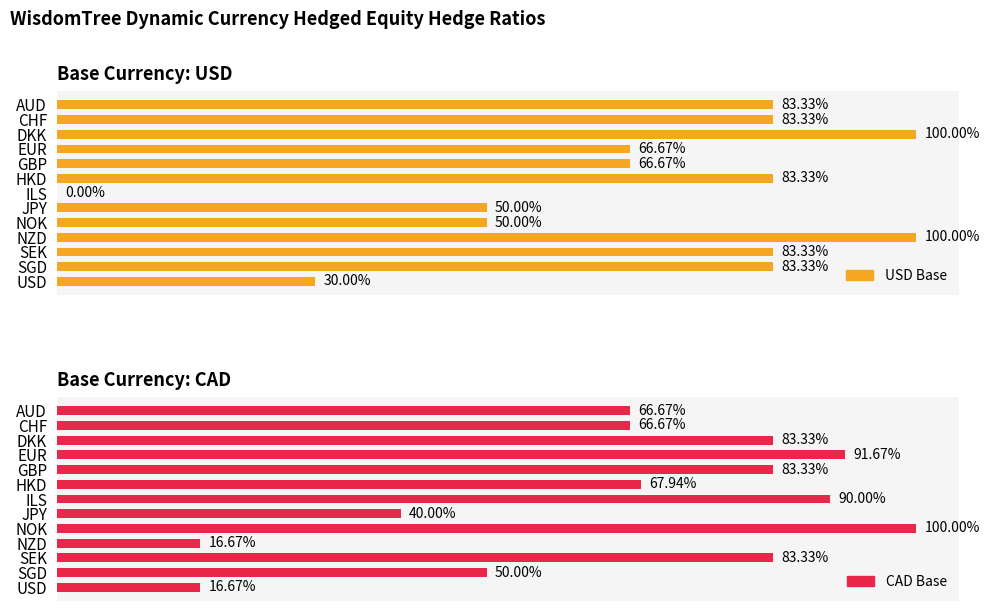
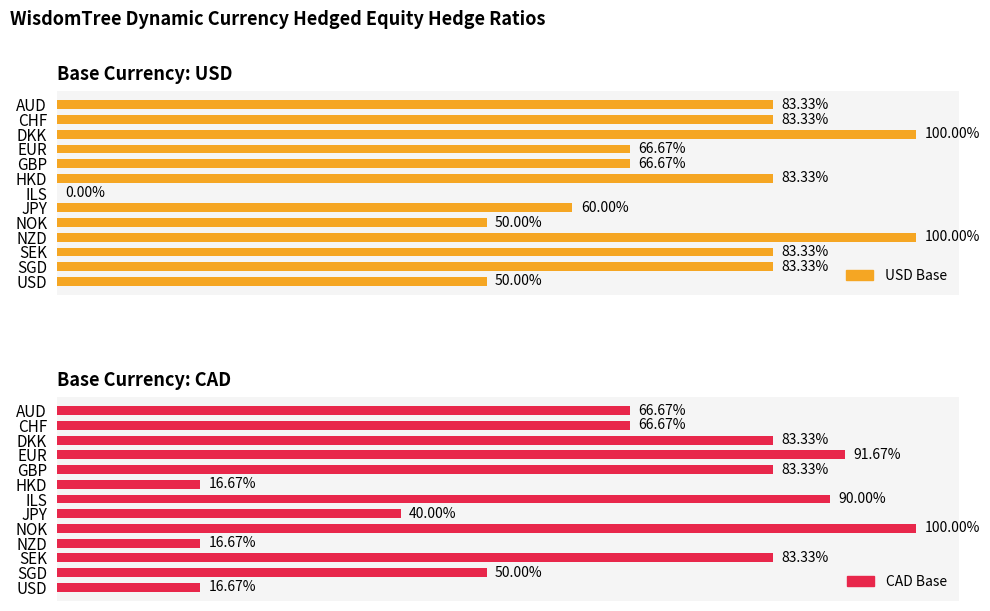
Base Currency: USD, JPY: 50.00% -> 60.00%
Base Currency: USD, USD: 30.00% -> 50.00%
Base Currency: CAD, HKD: 67.94% -> 16.67%
